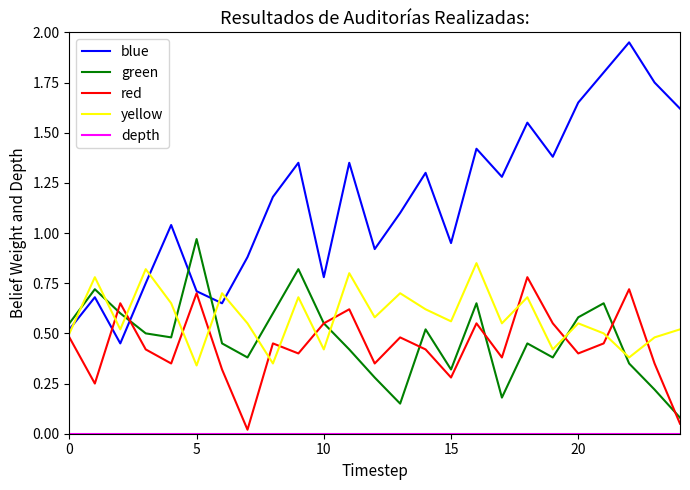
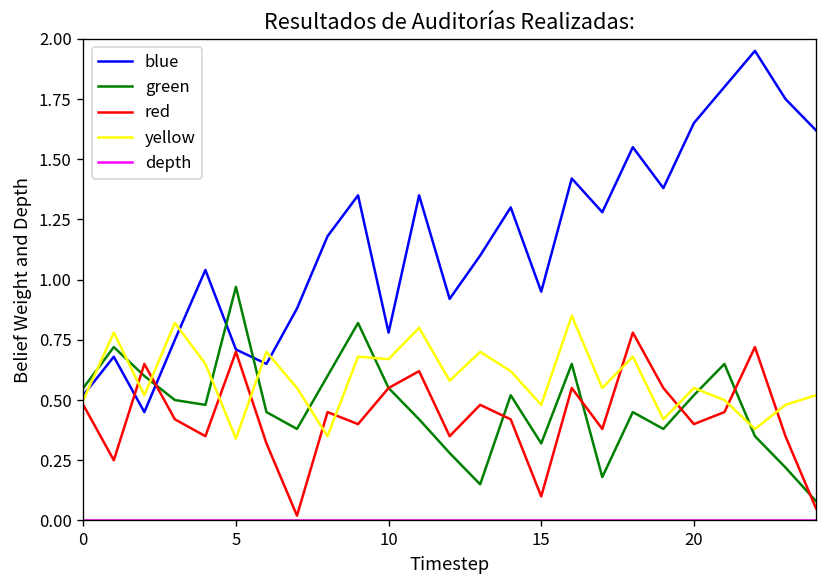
yellow, 10: 0.42 -> 0.67
red, 15: 0.28 -> 0.10
yellow, 15: 0.56 -> 0.48
green, 20: 0.58 -> 0.52
